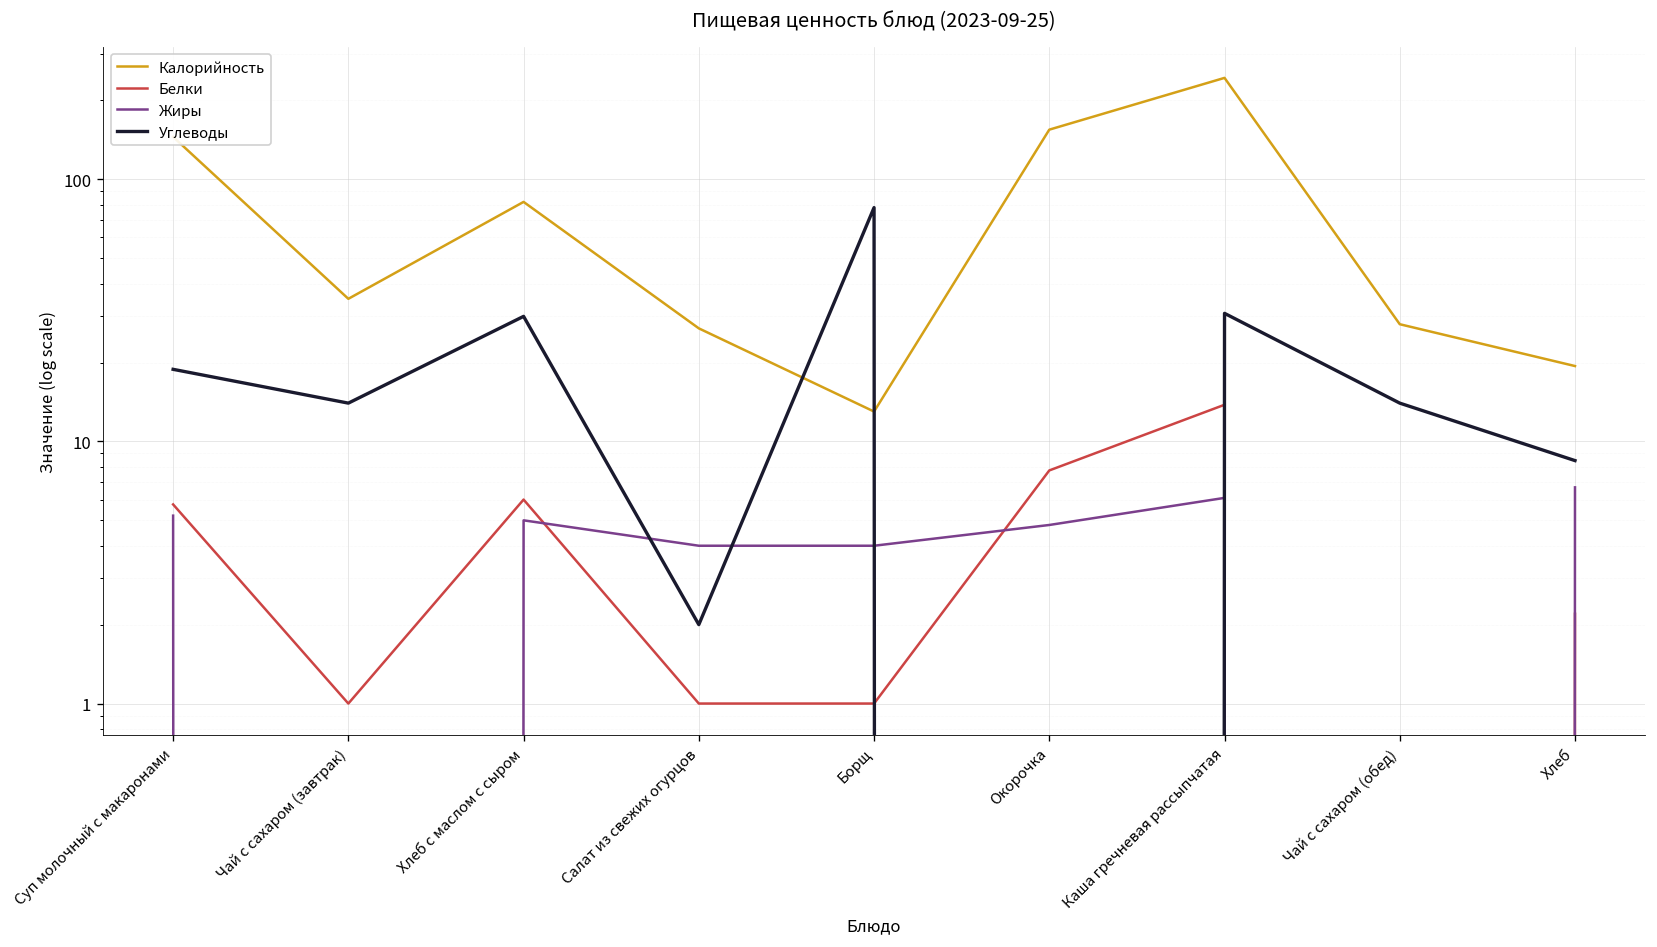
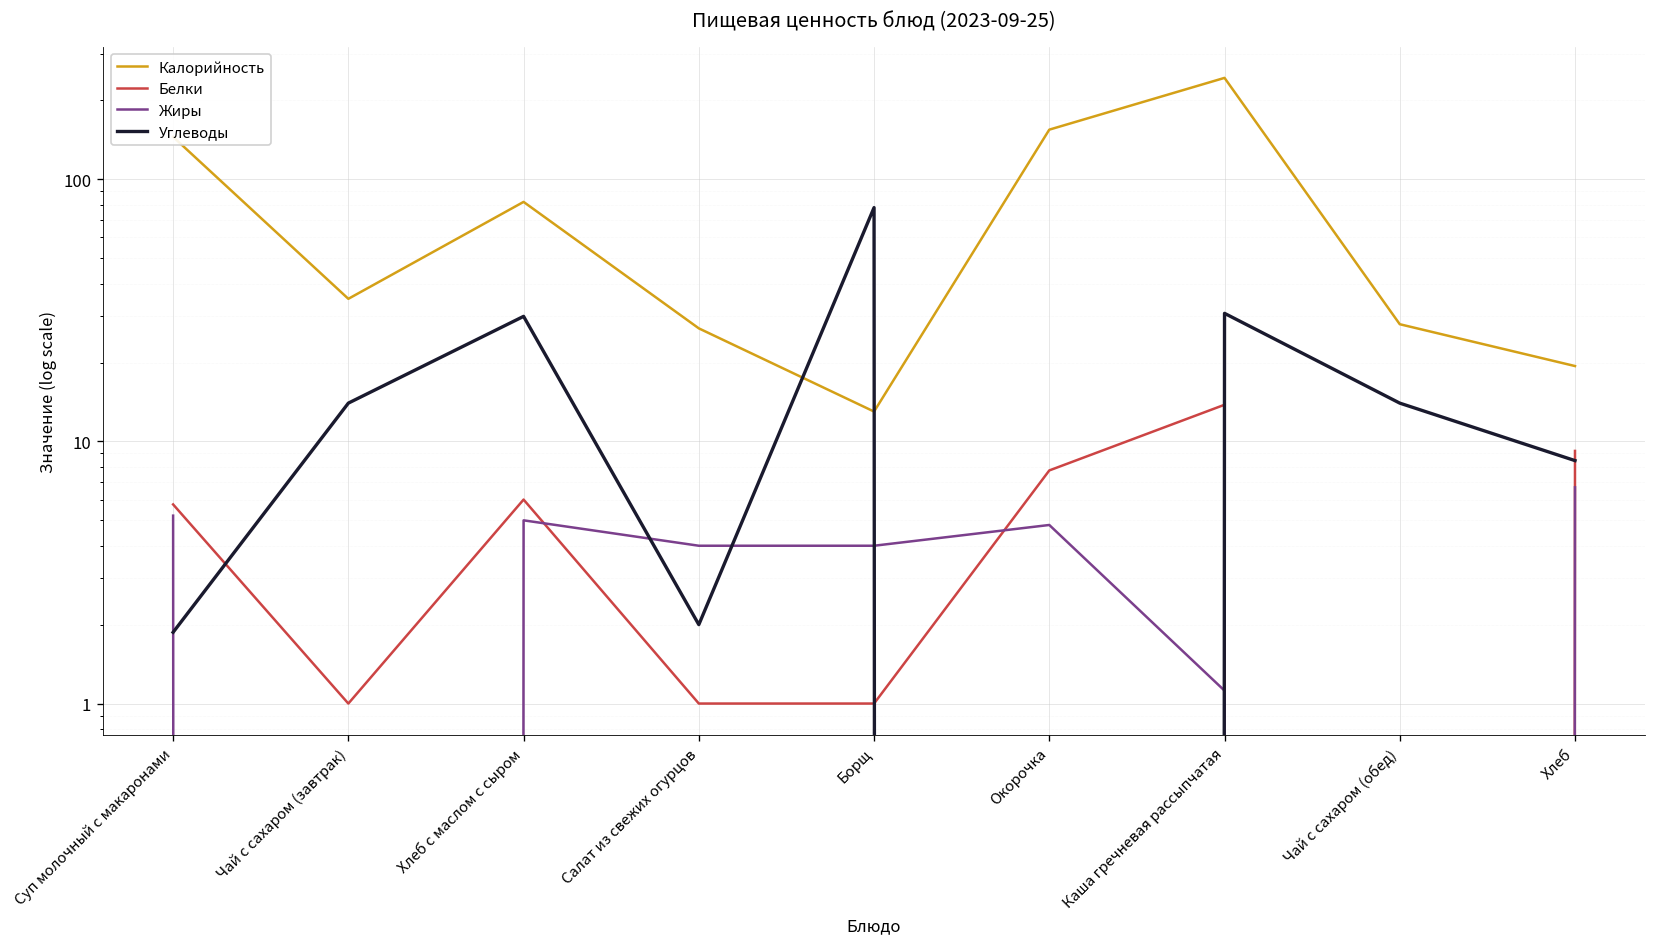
Углеводы, Суп молочный с макаронами: 19 -> 1.9
Жиры, Каша гречневая рассыпчатая: 6.1 -> 1.1
Белки, Хлеб: 2.2 -> 9.2
